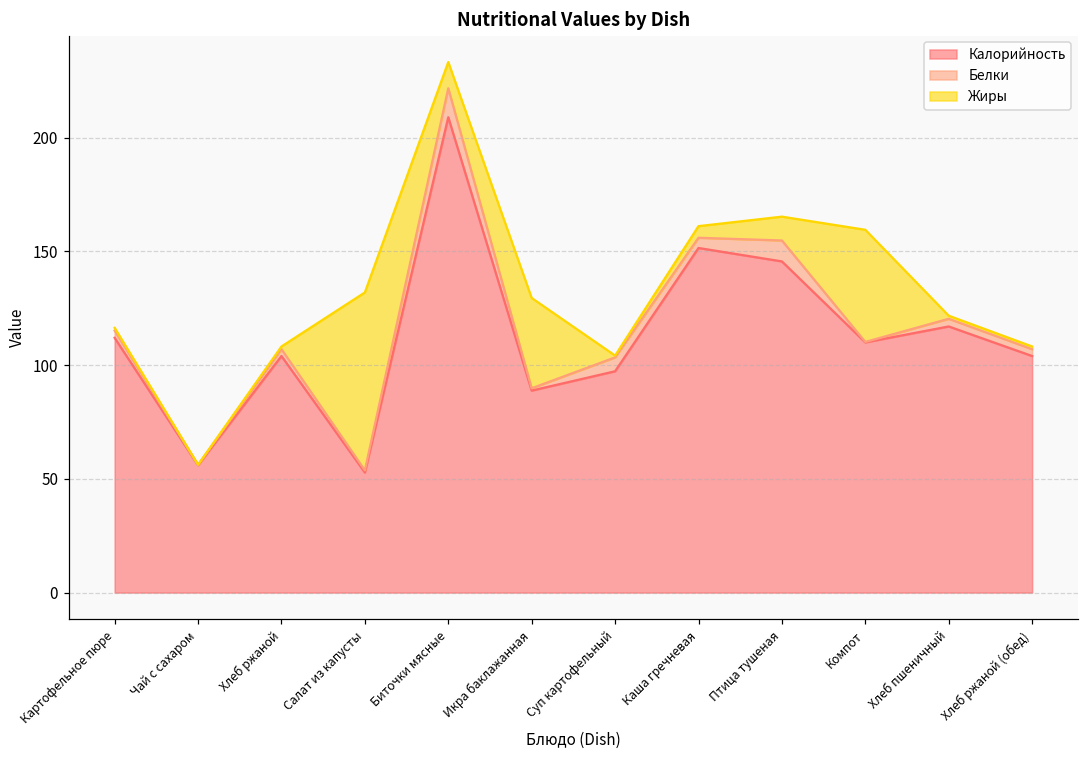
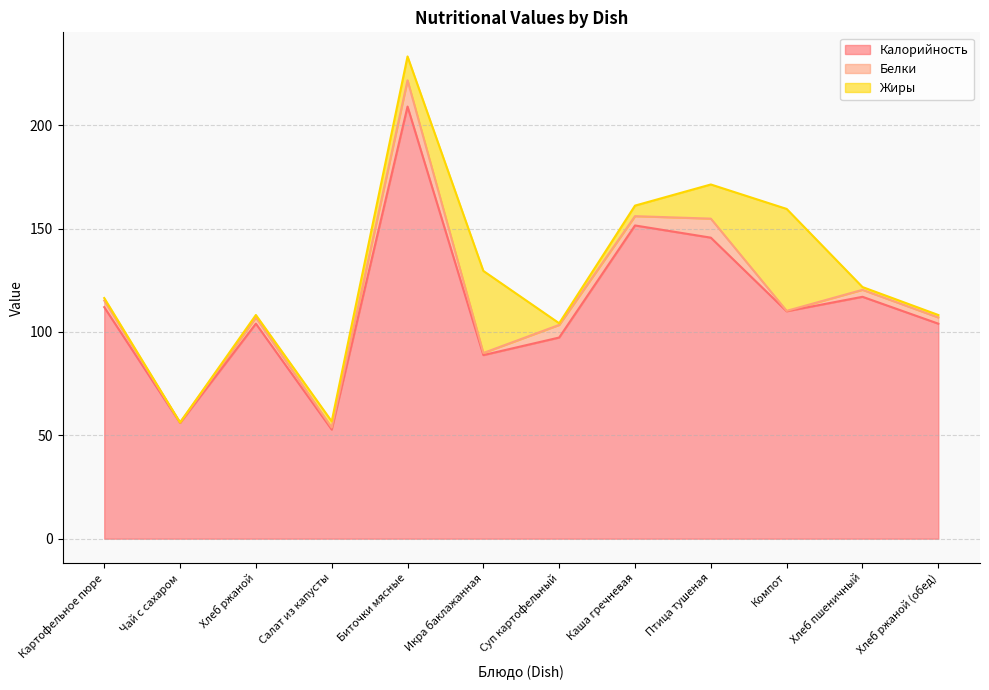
Жиры, Салат из капусты: 78 -> 3
Жиры, Птица тушеная: 10 -> 17
